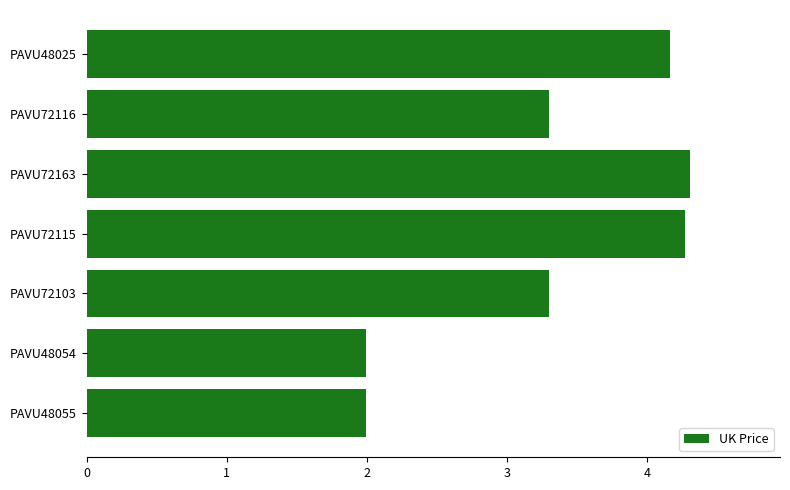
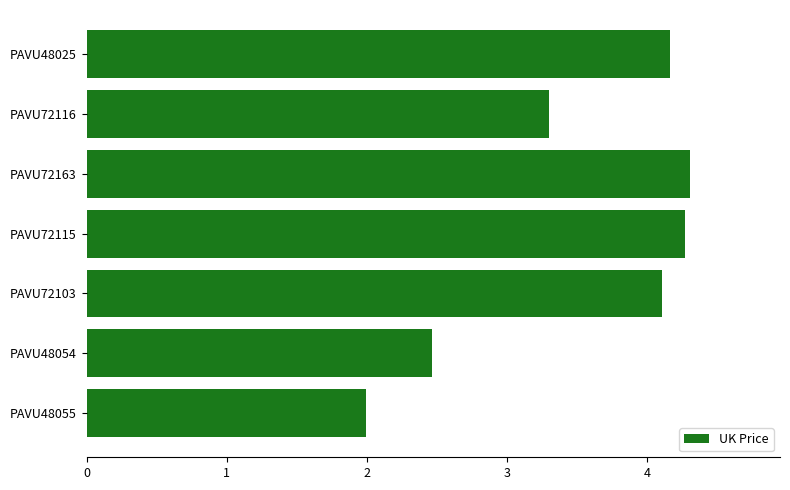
PAVU72103: 3.3 -> 4.1
PAVU48054: 1.99 -> 2.46
